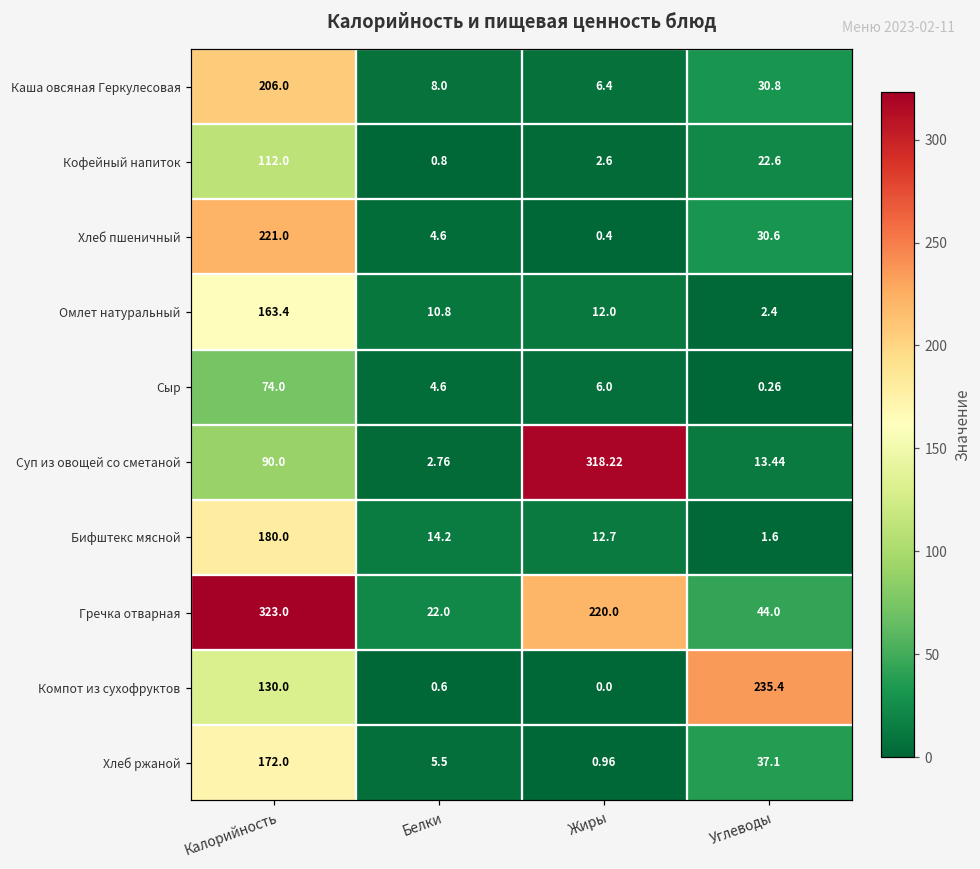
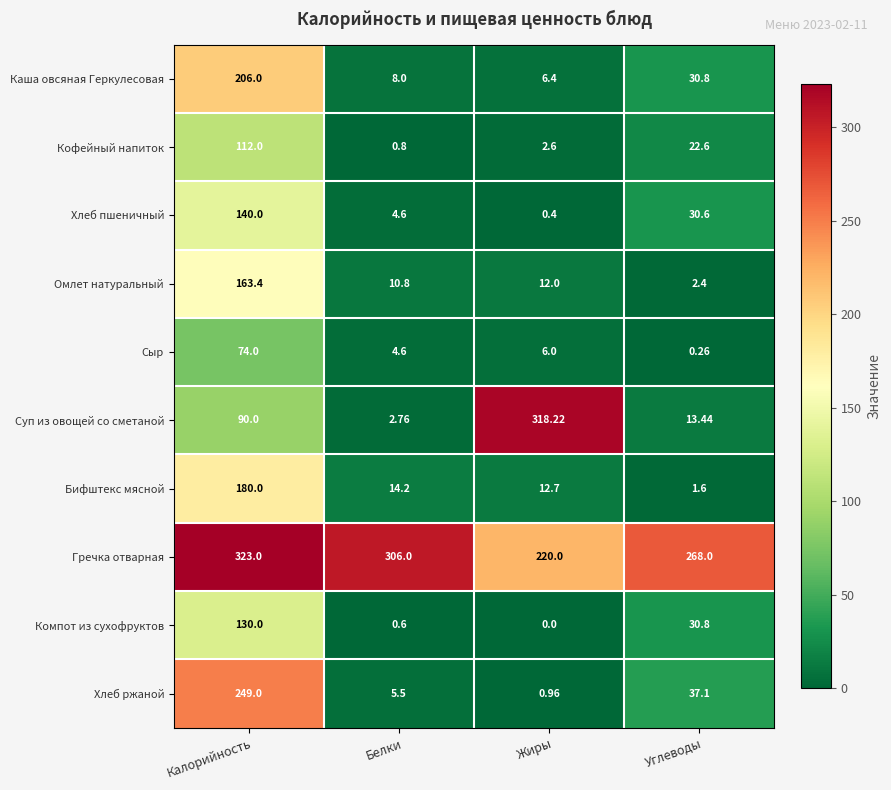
Хлеб пшеничный, Калорийность: 221.0 -> 140.0
Гречка отварная, Белки: 22.0 -> 306.0
Гречка отварная, Углеводы: 44.0 -> 268.0
Компот из сухофруктов, Углеводы: 235.4 -> 30.8
Хлеб ржаной, Калорийность: 172.0 -> 249.0
